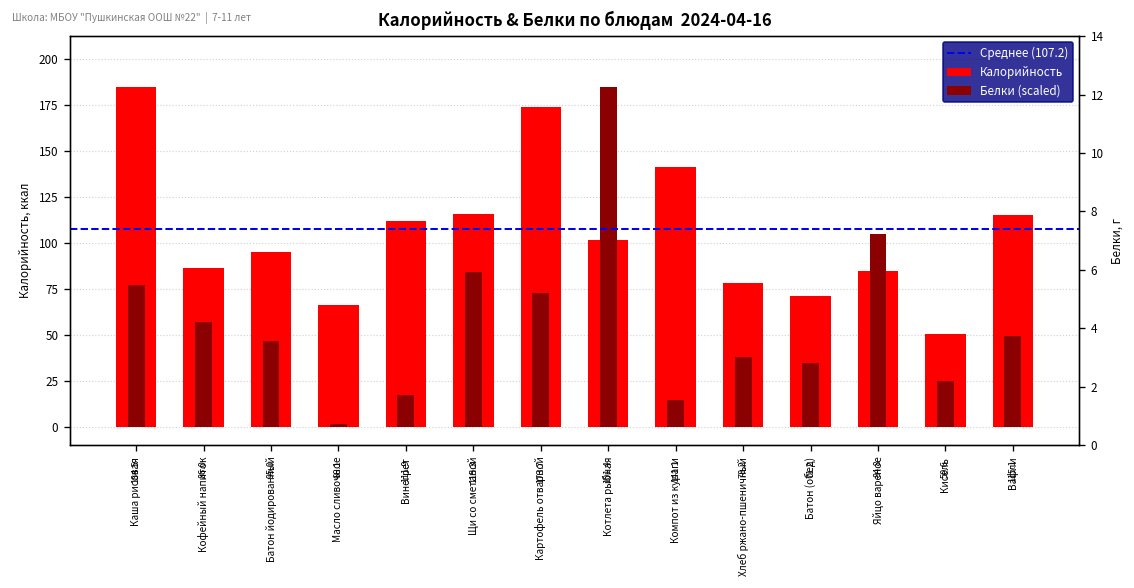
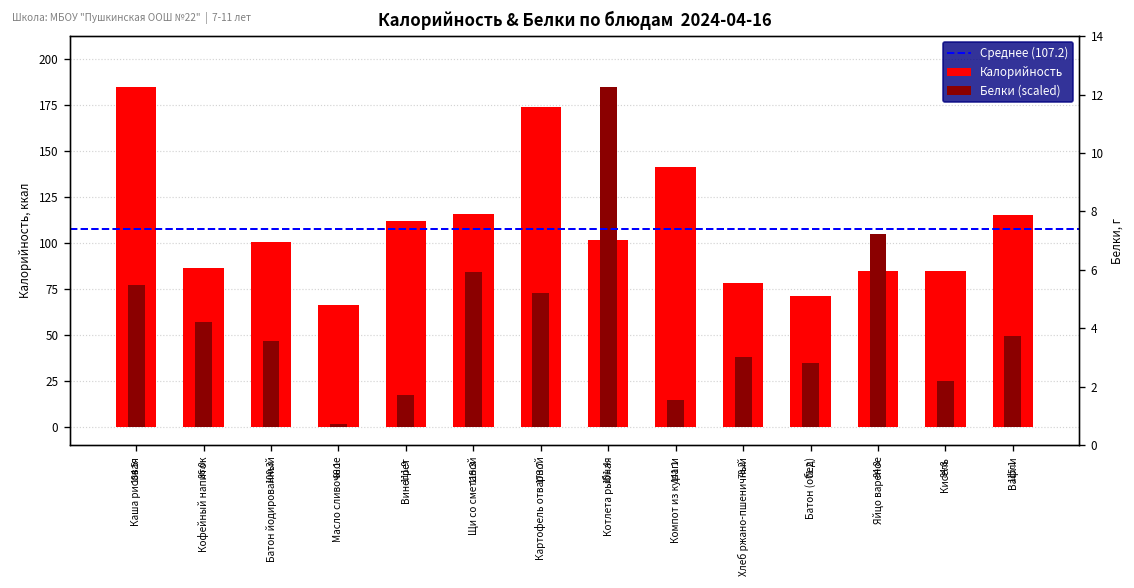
Калорийность, Батон йодированный: 95.0 -> 100.3
Калорийность, Кисель: 50.6 -> 84.8
